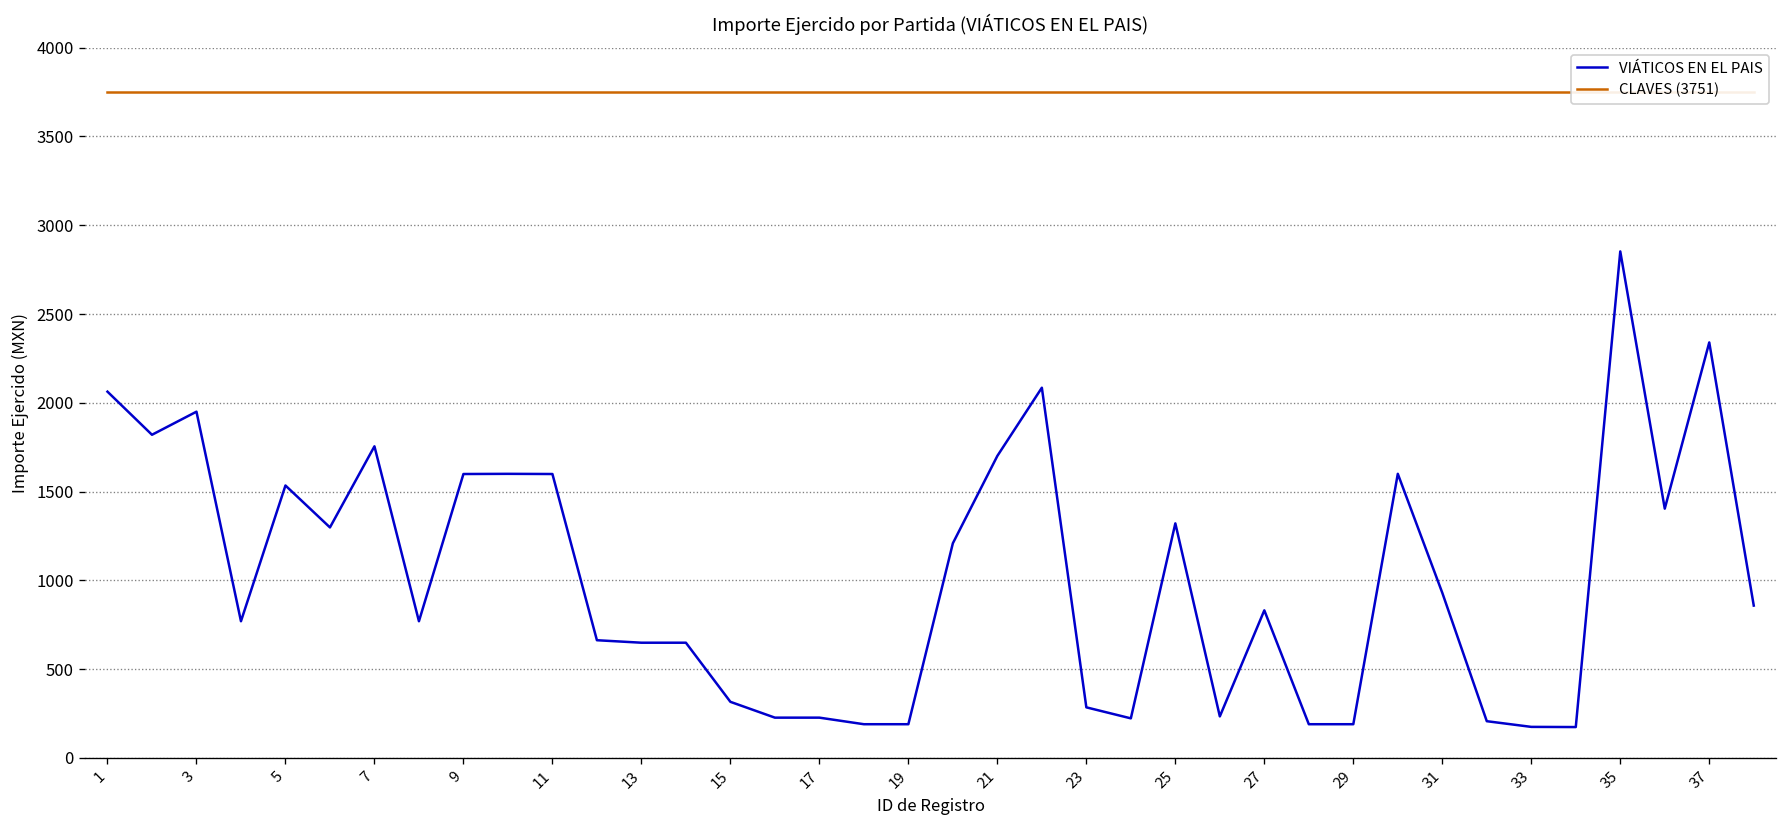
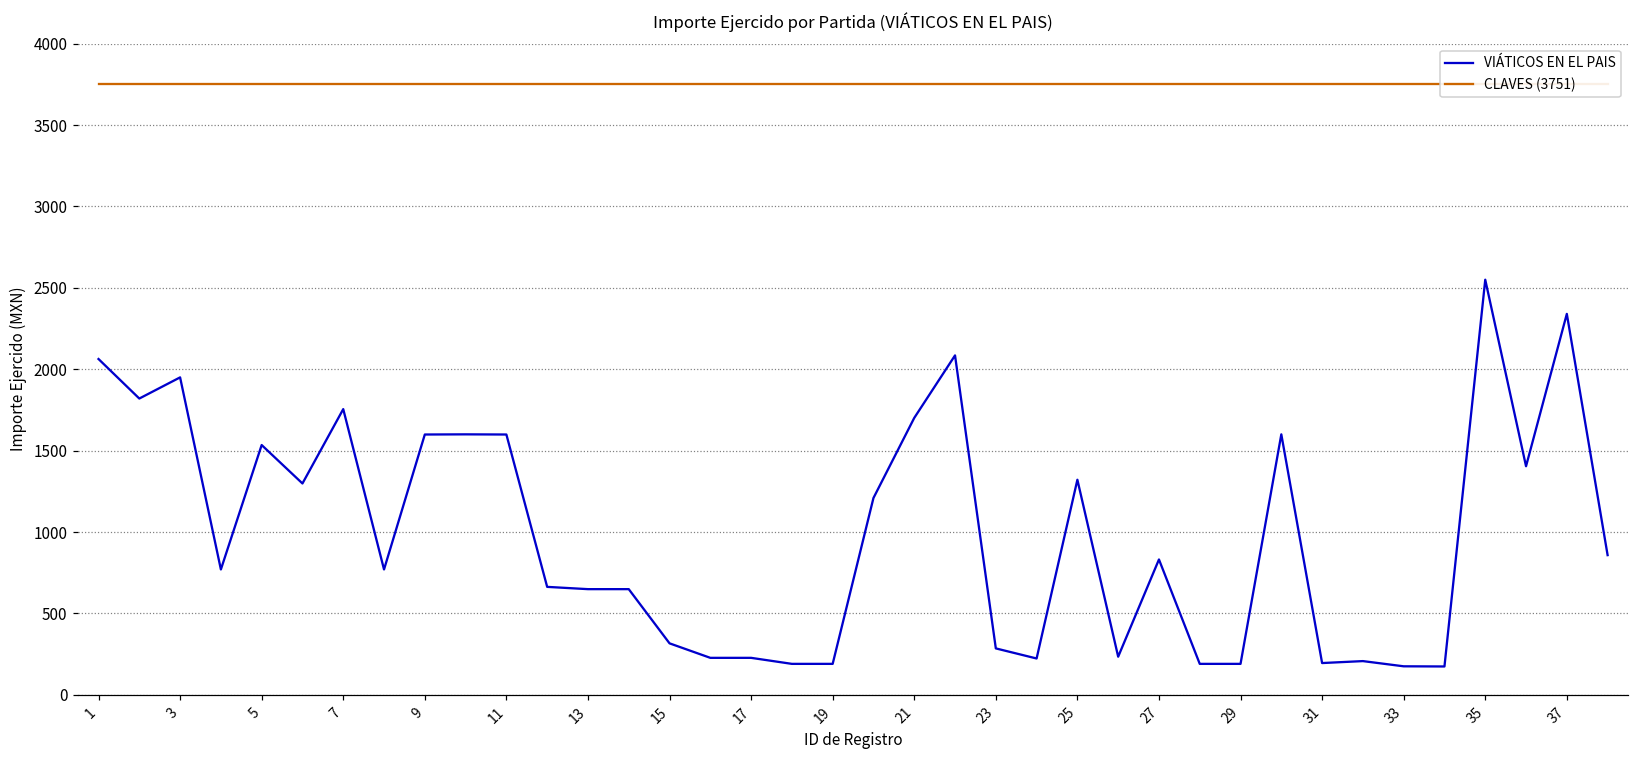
VIÁTICOS EN EL PAIS, 31: 930 -> 200
VIÁTICOS EN EL PAIS, 35: 2850 -> 2550
